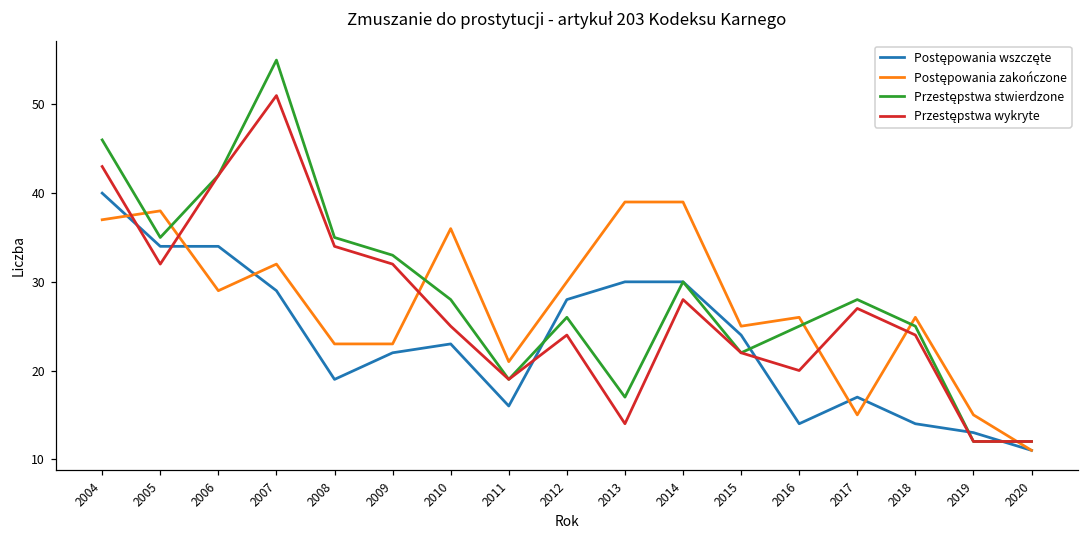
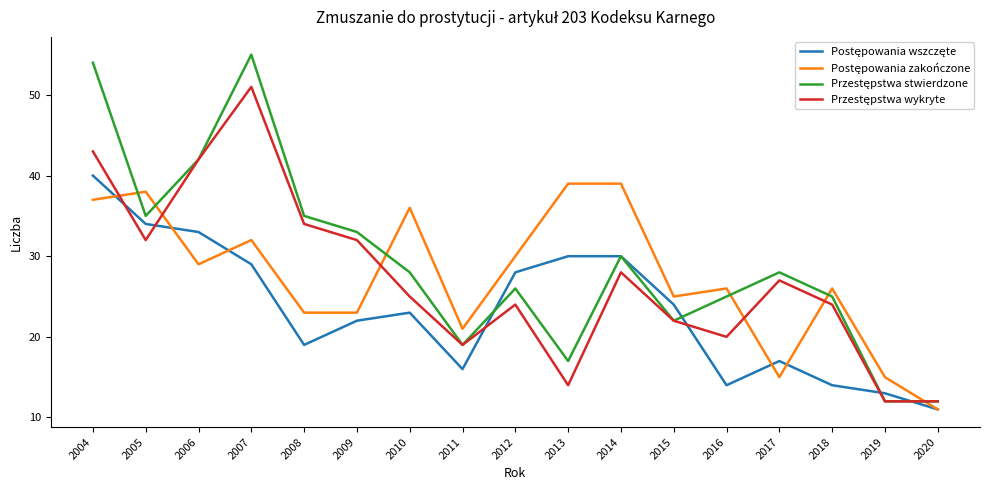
Przestępstwa stwierdzone, 2004: 46 -> 54
Postępowania wszczęte, 2006: 34 -> 33
